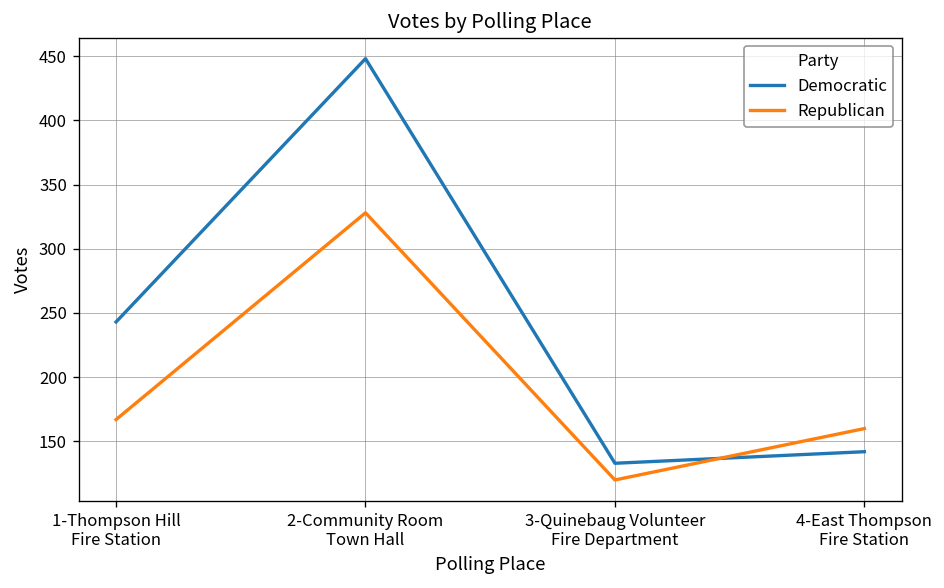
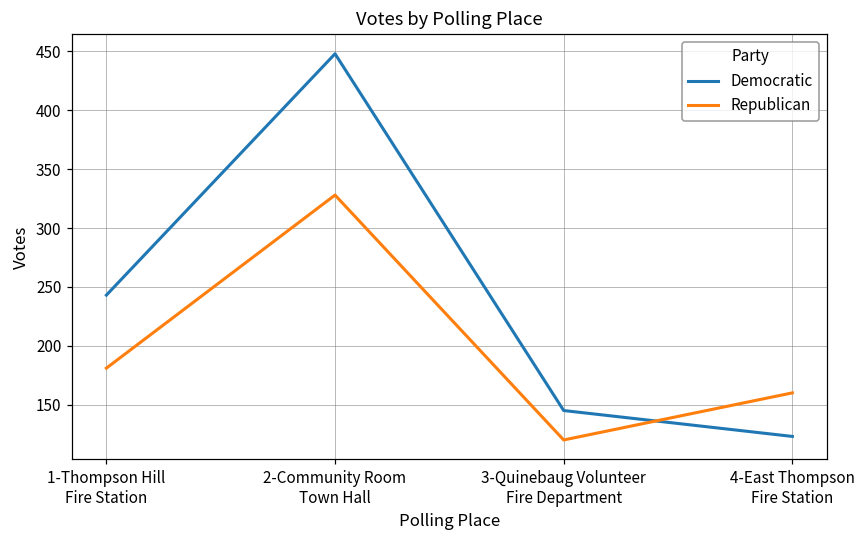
Republican, 1-Thompson Hill Fire Station: 167 -> 181
Democratic, 3-Quinebaug Volunteer Fire Department: 133 -> 145
Democratic, 4-East Thompson Fire Station: 142 -> 123
